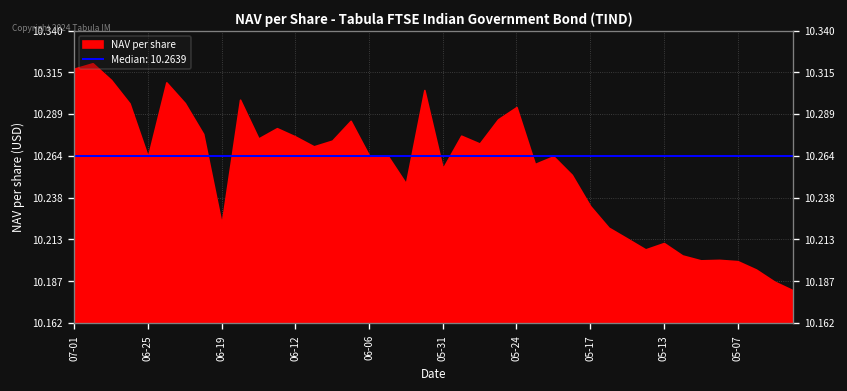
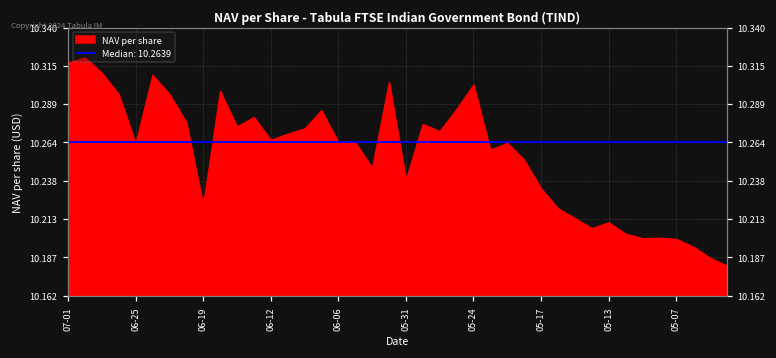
06-12: 10.276 -> 10.265
05-31: 10.256 -> 10.239
05-24: 10.294 -> 10.302
